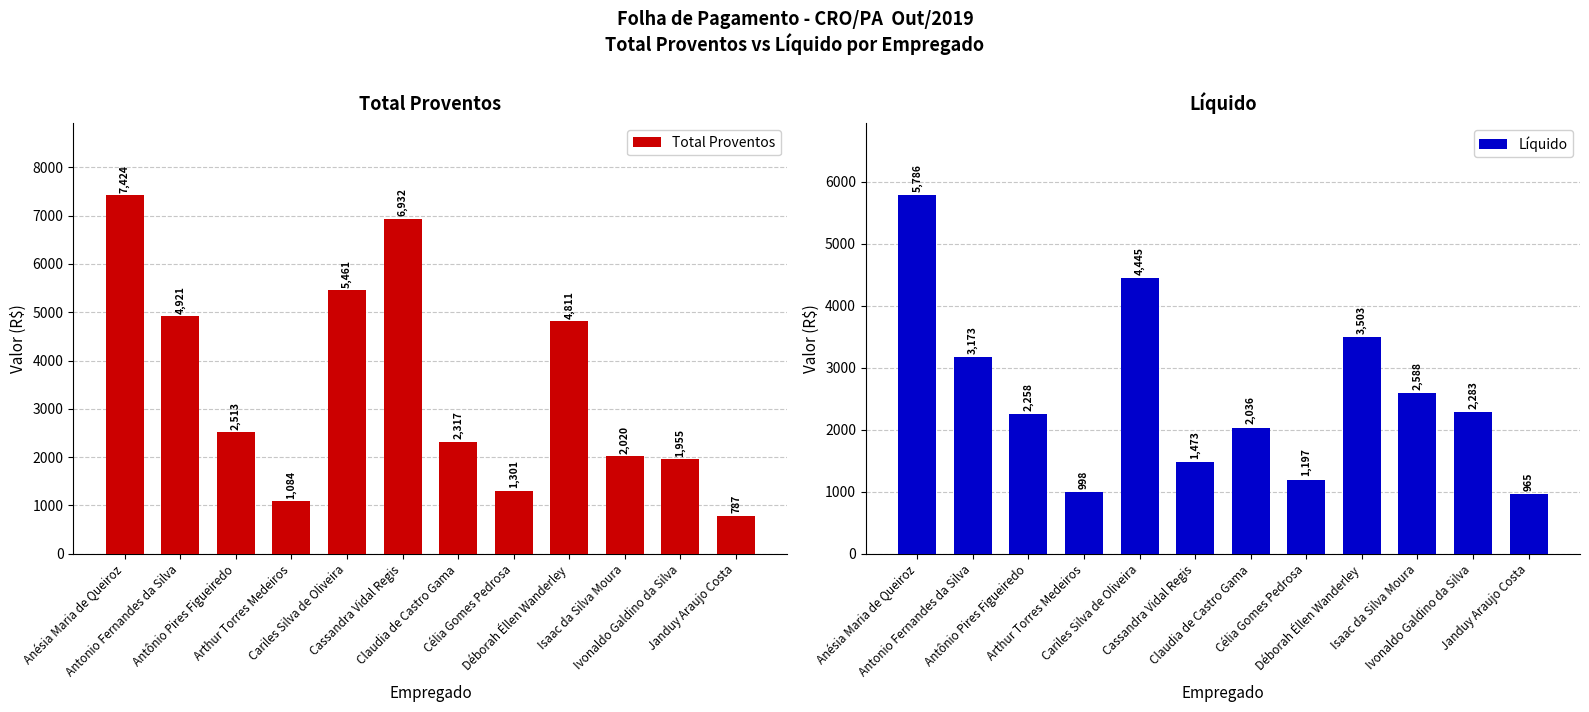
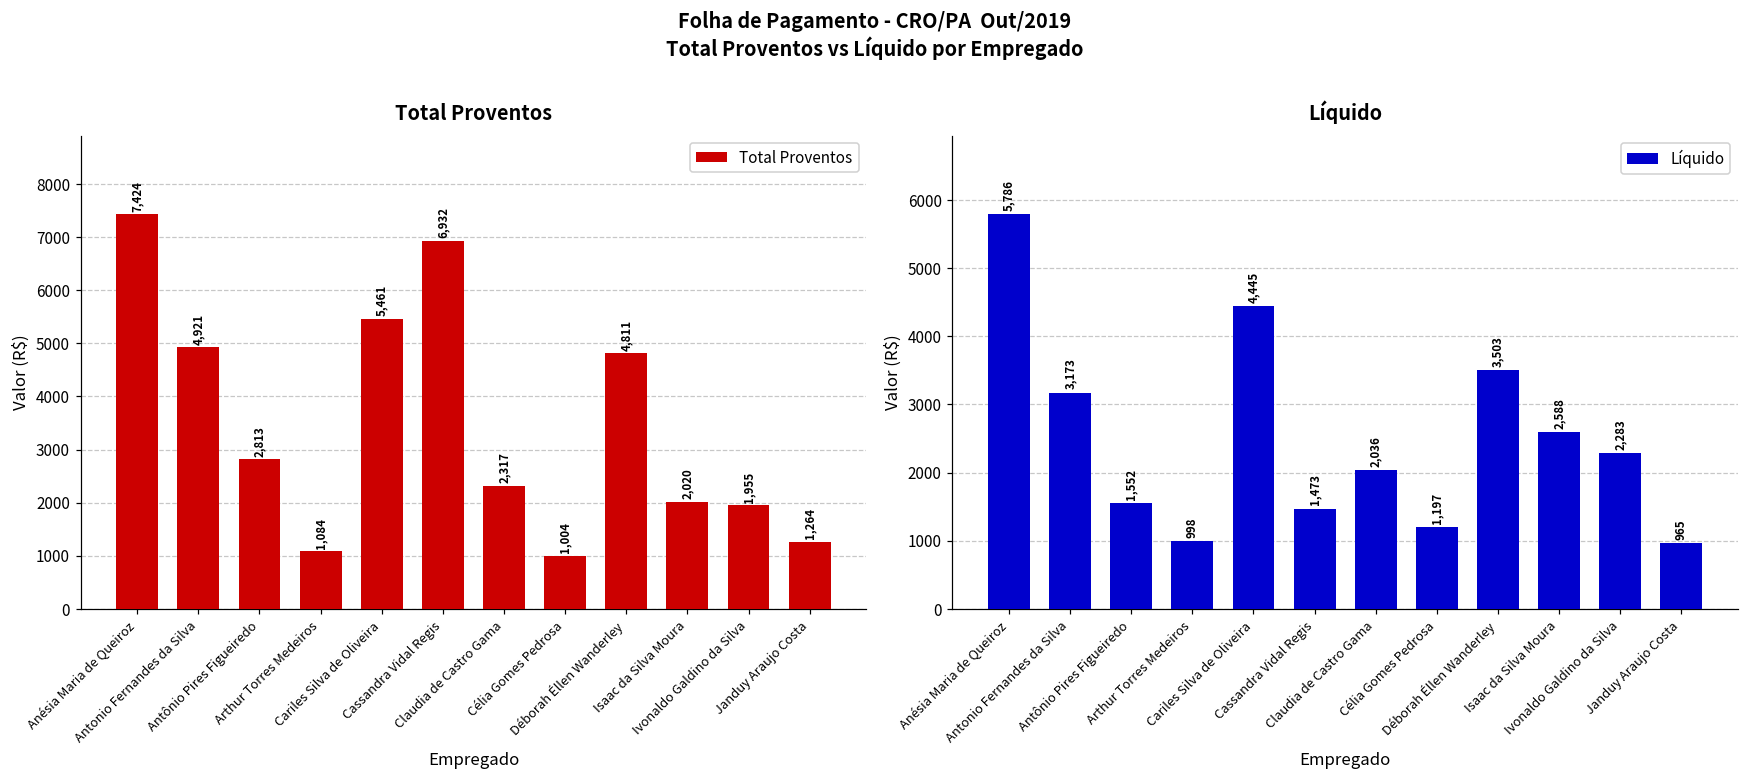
Total Proventos, Antônio Pires Figueiredo: 2,513 -> 2,813
Total Proventos, Célia Gomes Pedrosa: 1,301 -> 1,004
Total Proventos, Janduy Araujo Costa: 787 -> 1,264
Líquido, Antônio Pires Figueiredo: 2,258 -> 1,552
